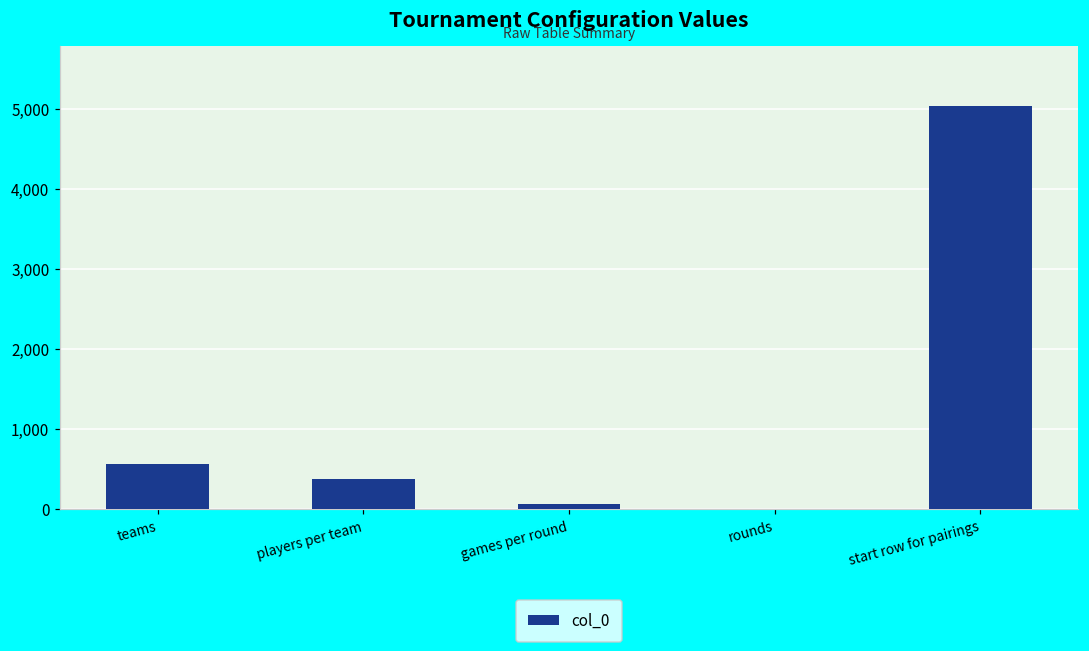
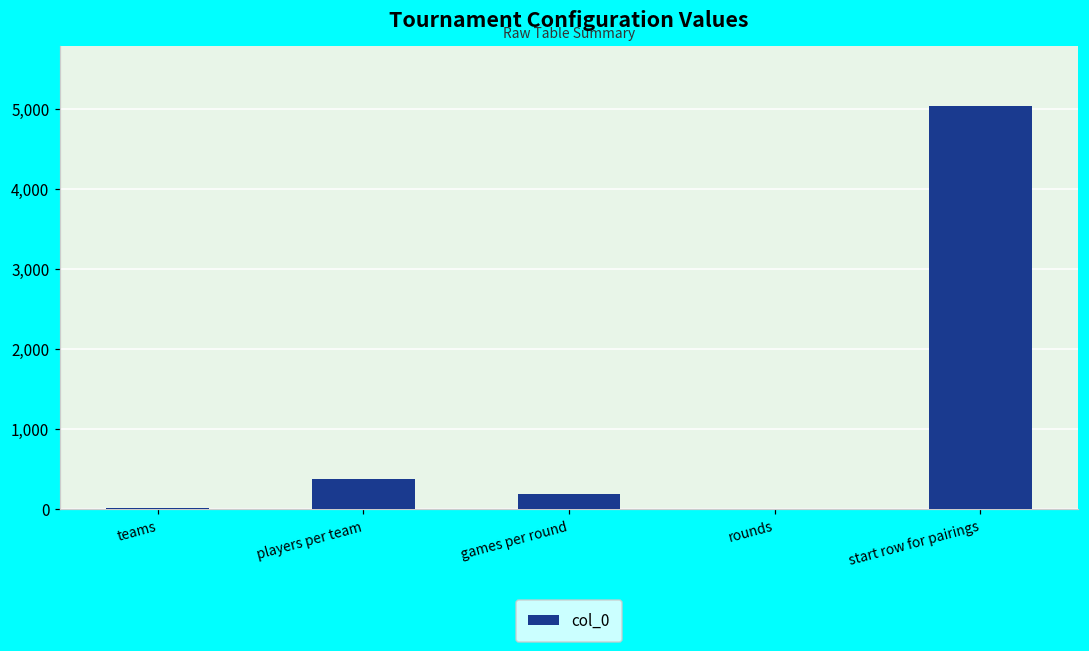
teams: 600 -> 0
games per round: 100 -> 200
